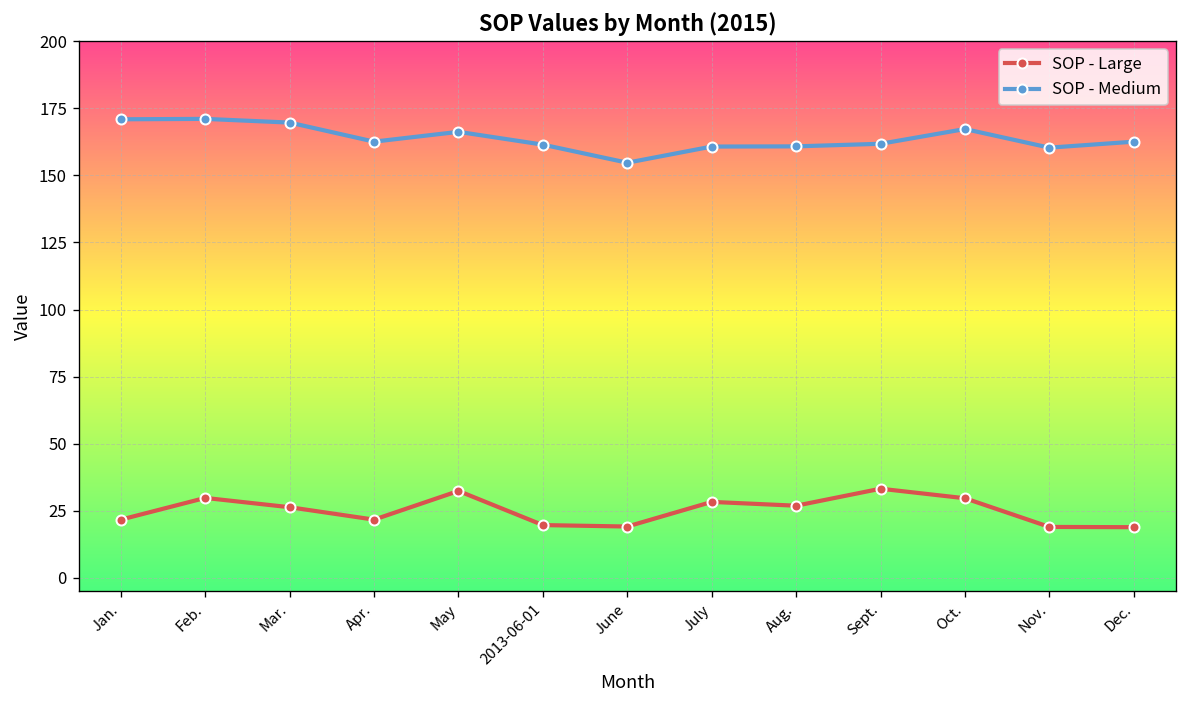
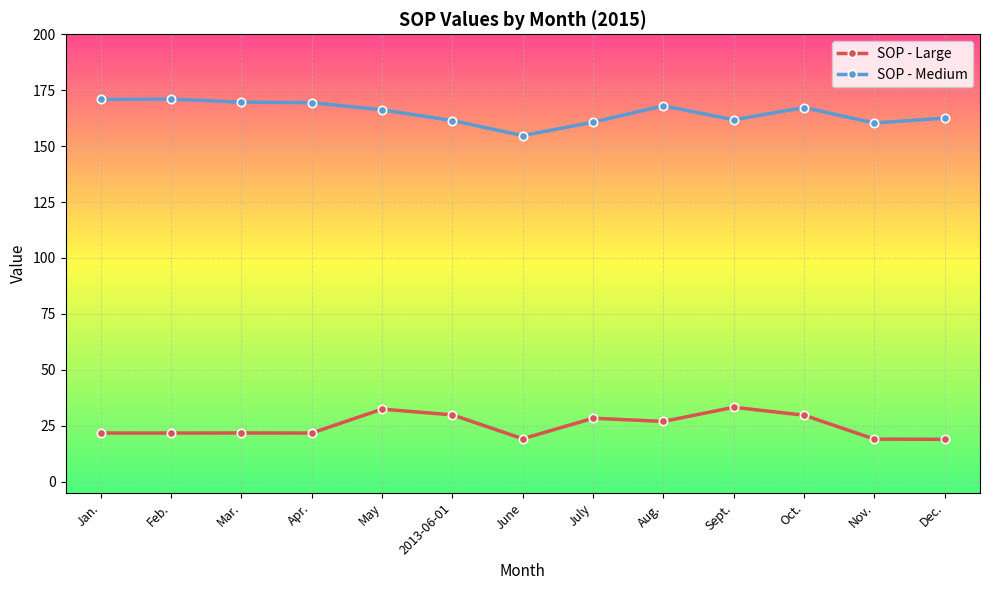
SOP - Large, Feb.: 30 -> 22
SOP - Large, Mar.: 26 -> 22
SOP - Medium, Apr.: 163 -> 169
SOP - Large, 2013-06-01: 20 -> 30
SOP - Medium, Aug.: 161 -> 168
